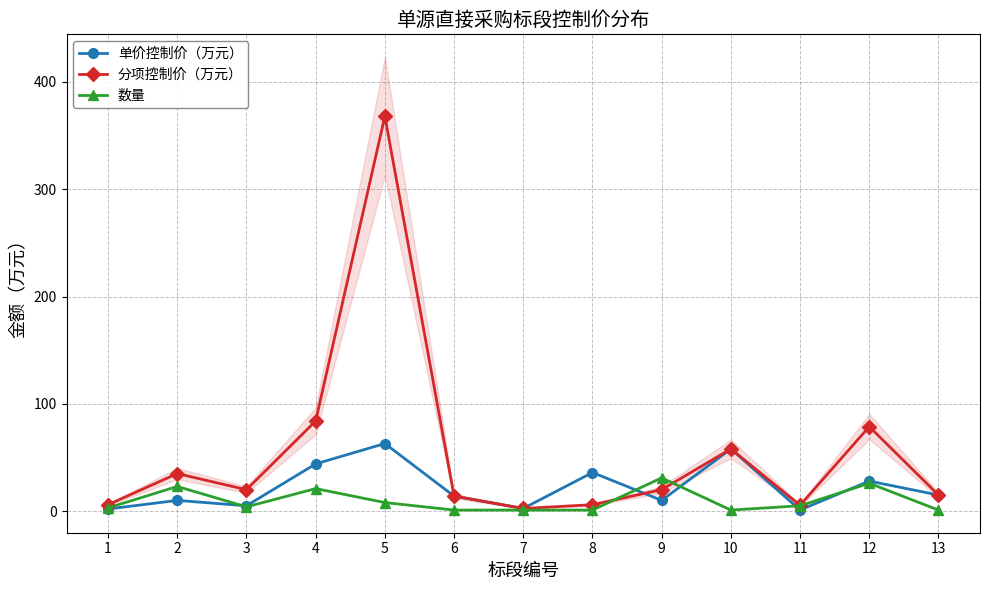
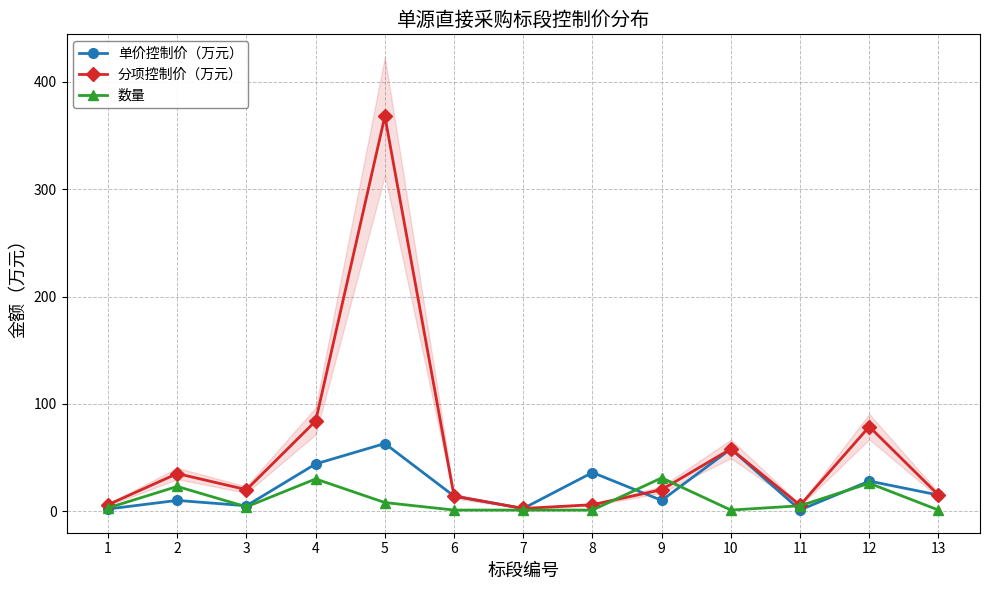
数量, 4: 21 -> 30
